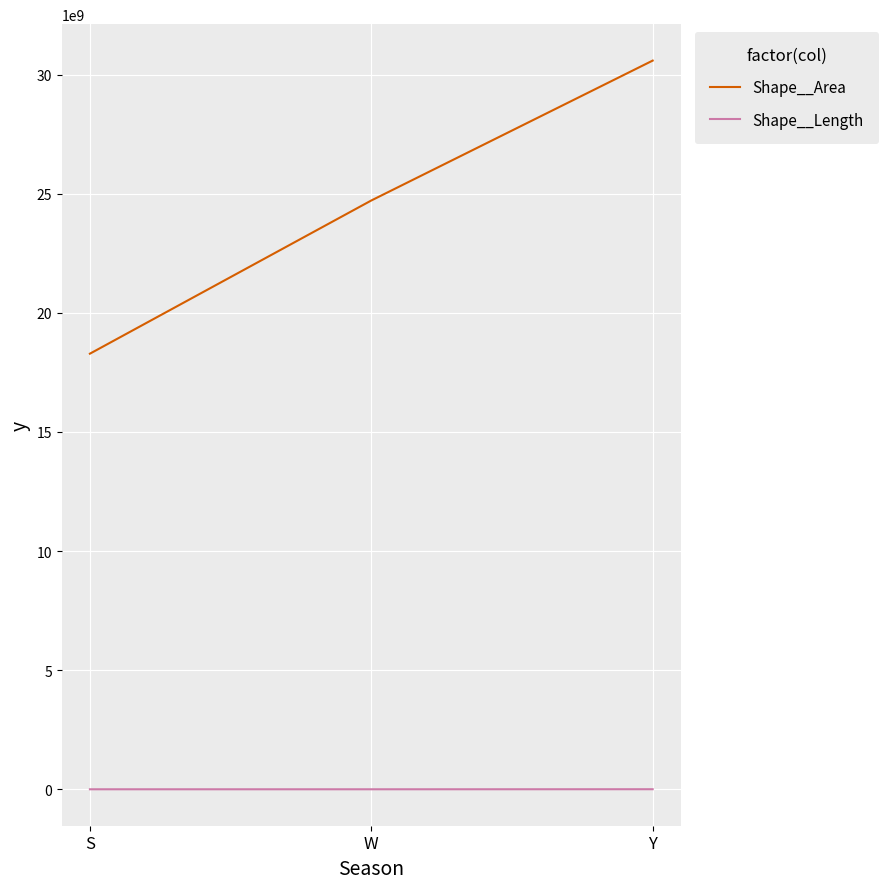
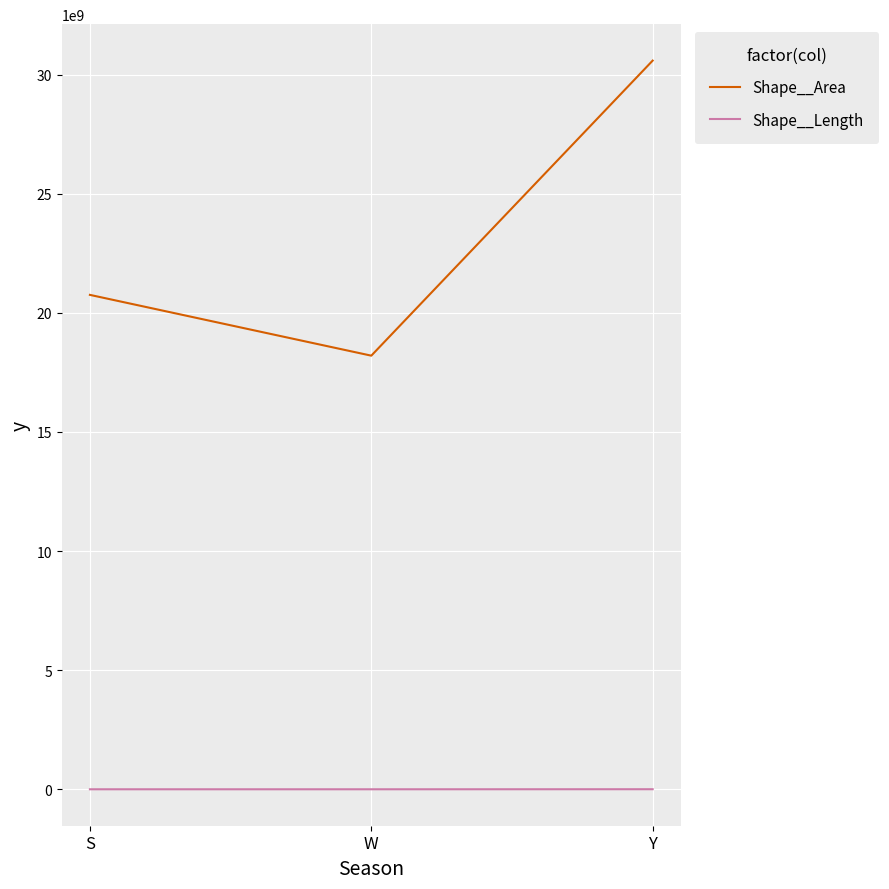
Shape__Area, S: 18300000000 -> 20800000000
Shape__Area, W: 24700000000 -> 18200000000
